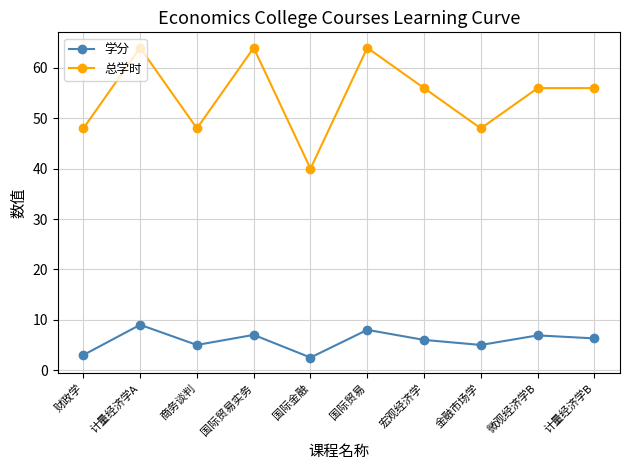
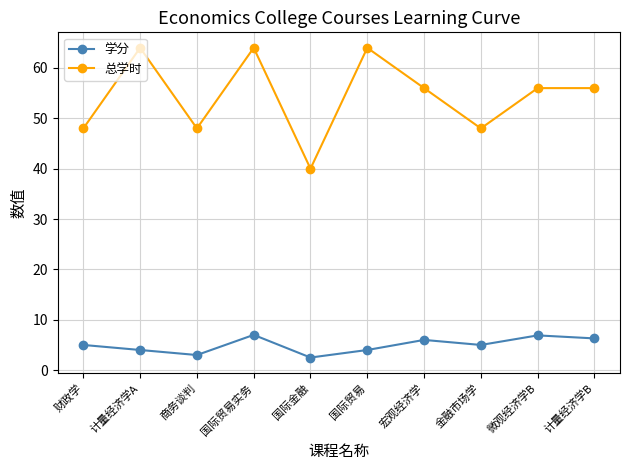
学分, 财政学: 3 -> 5
学分, 计量经济学A: 9 -> 4
学分, 商务谈判: 5 -> 3
学分, 国际贸易: 8 -> 4
